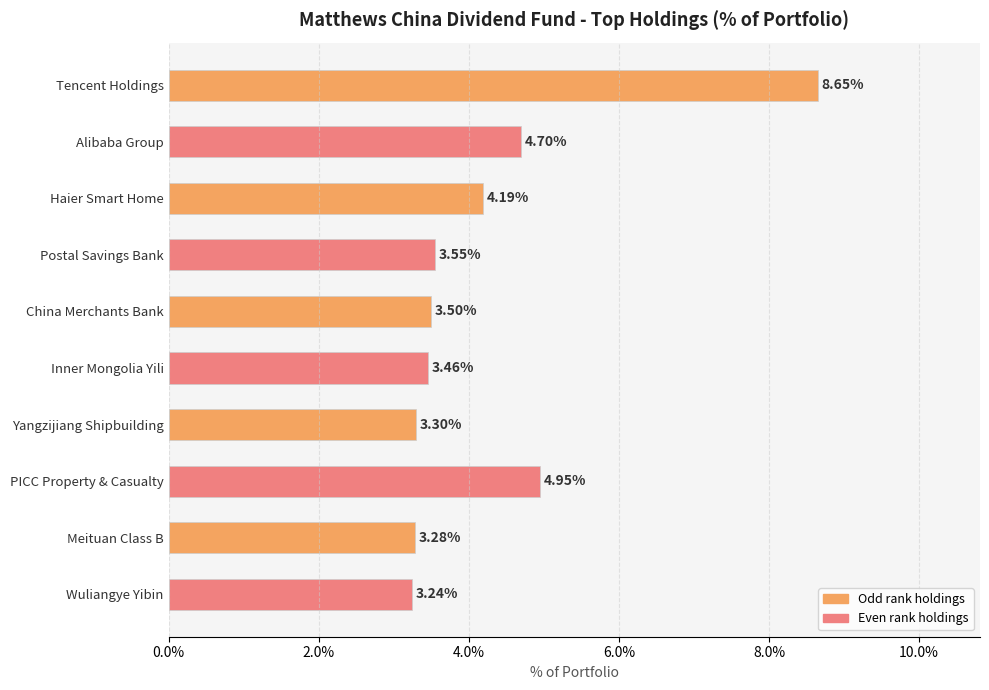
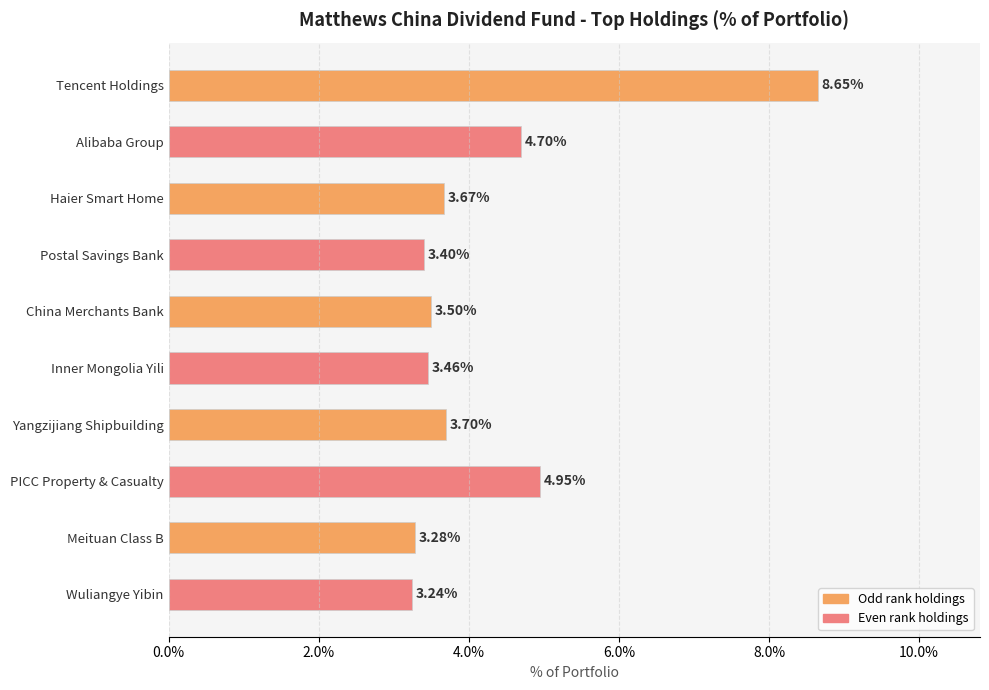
Haier Smart Home: 4.19% -> 3.67%
Postal Savings Bank: 3.55% -> 3.40%
Yangzijiang Shipbuilding: 3.30% -> 3.70%
